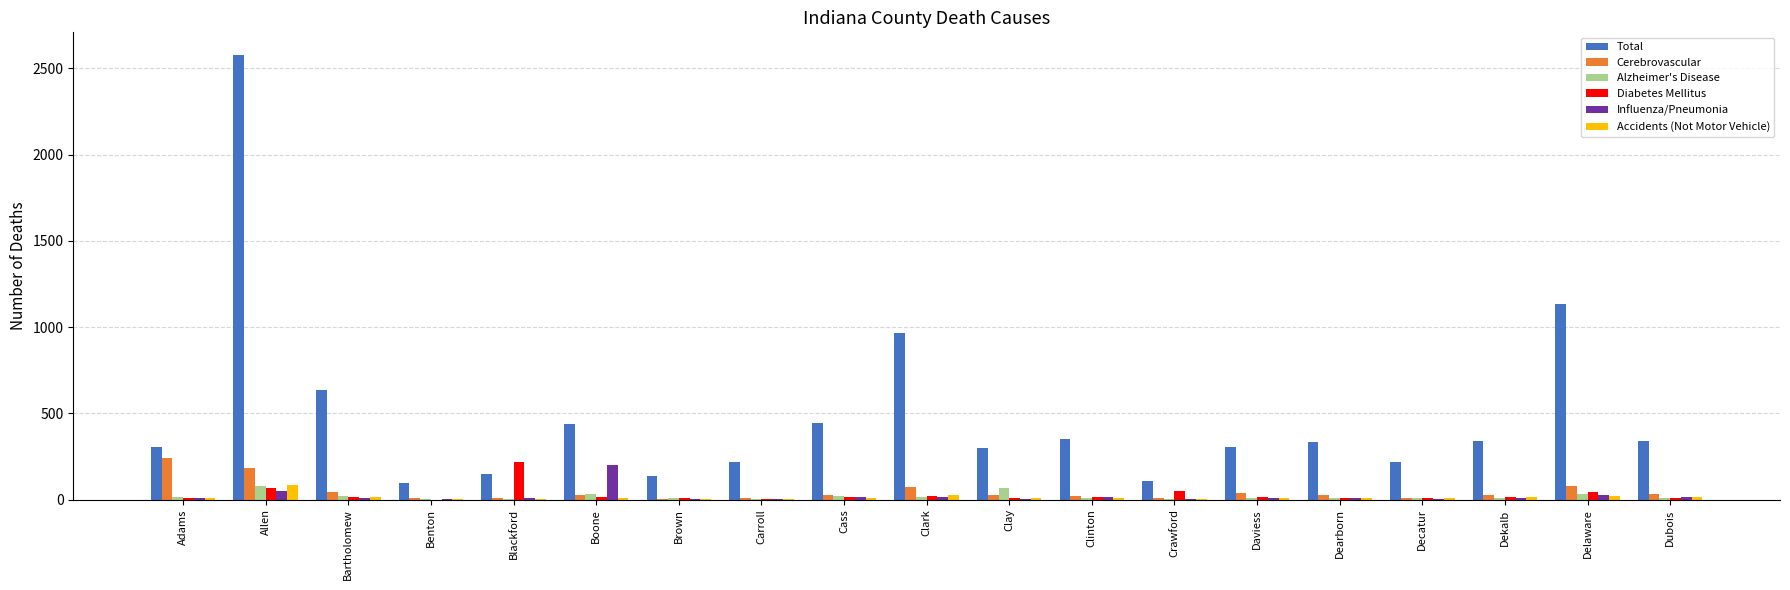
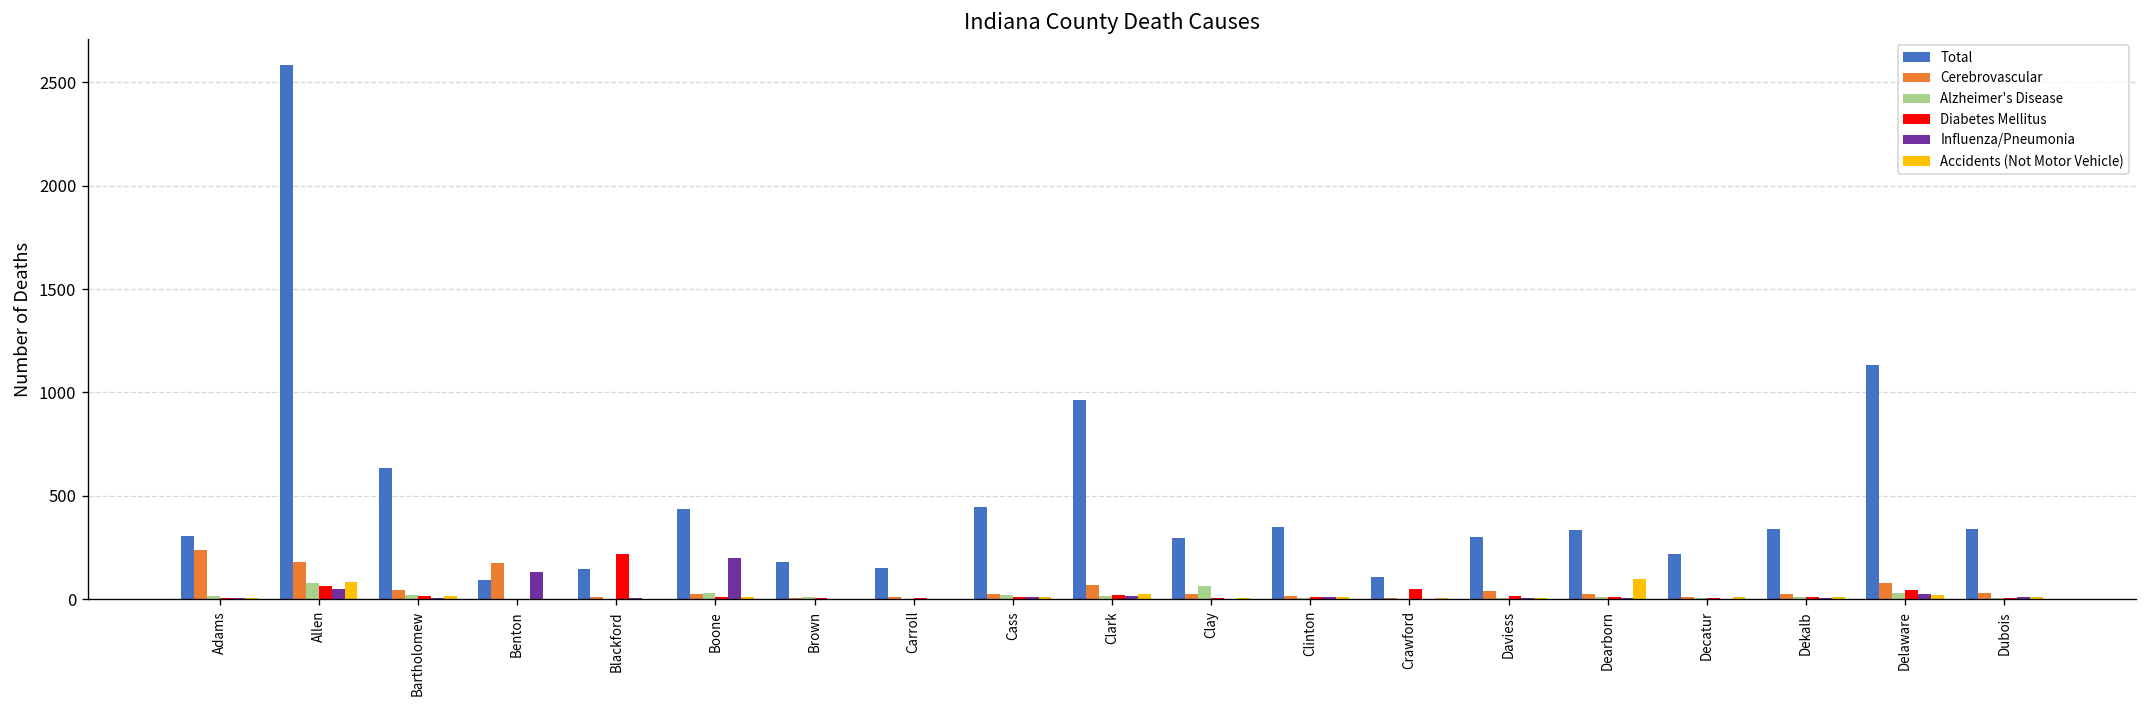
Cerebrovascular, Benton: 10 -> 180
Influenza/Pneumonia, Benton: 0 -> 130
Total, Brown: 130 -> 180
Total, Carroll: 220 -> 150
Accidents (Not Motor Vehicle), Dearborn: 10 -> 100
